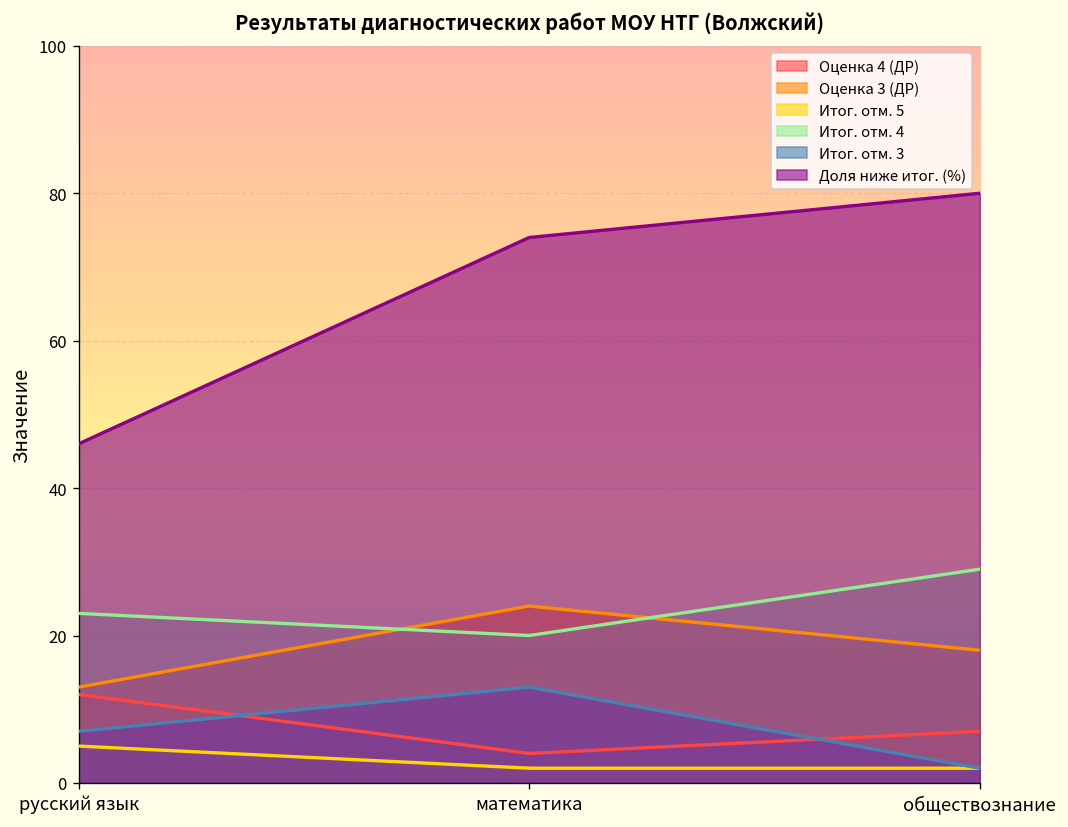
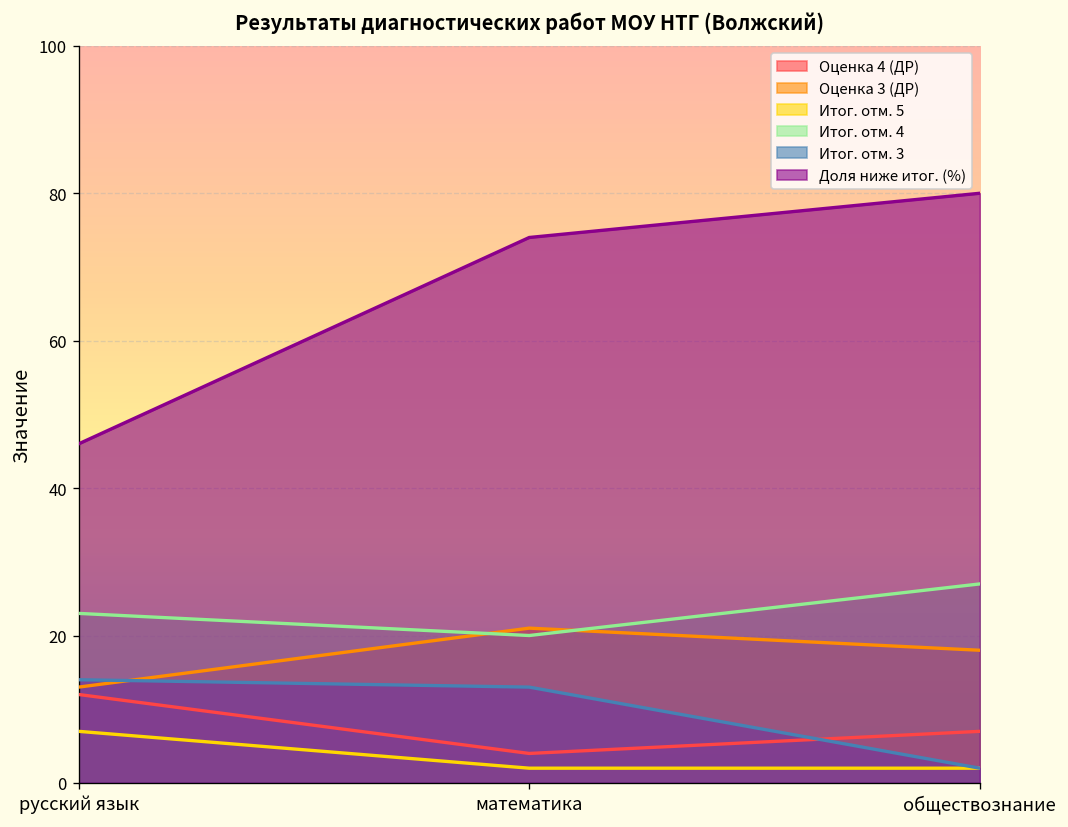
Итог. отм. 5, русский язык: 5 -> 7
Итог. отм. 3, русский язык: 7 -> 14
Оценка 3 (ДР), математика: 24 -> 21
Итог. отм. 4, обществознание: 29 -> 27
